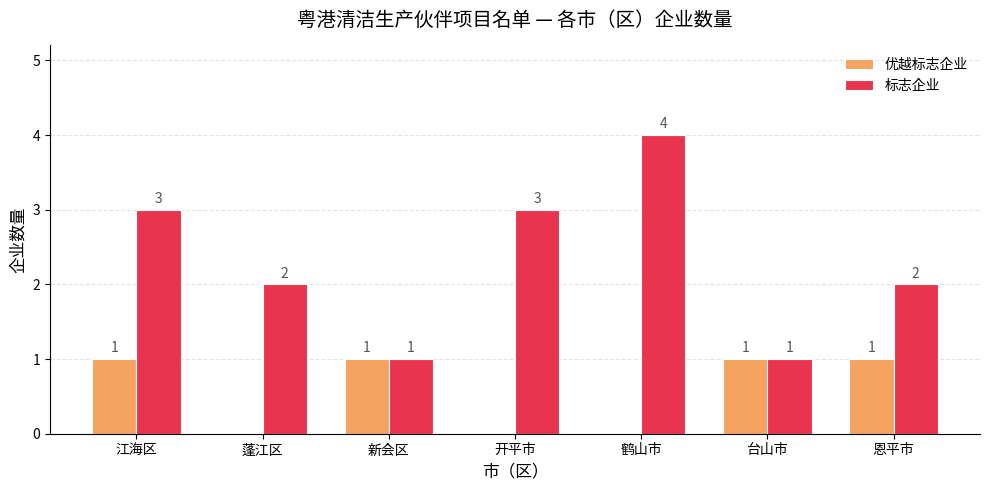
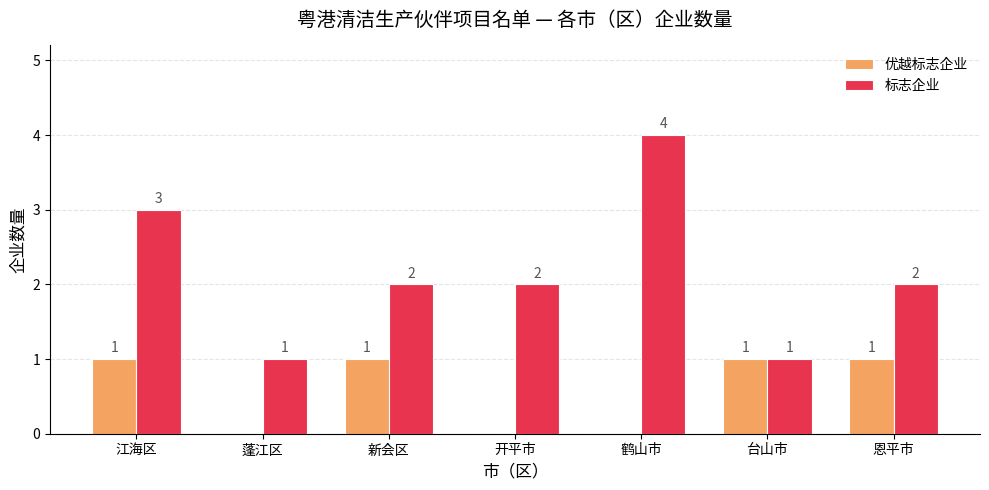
标志企业, 蓬江区: 2 -> 1
标志企业, 新会区: 1 -> 2
标志企业, 开平市: 3 -> 2
